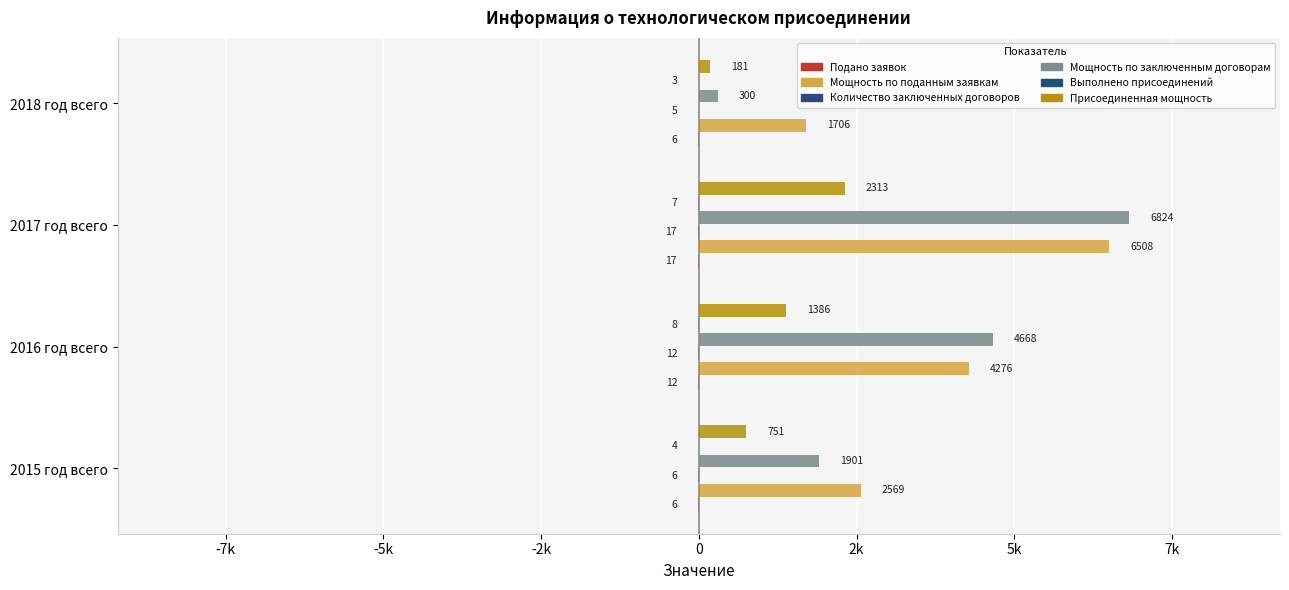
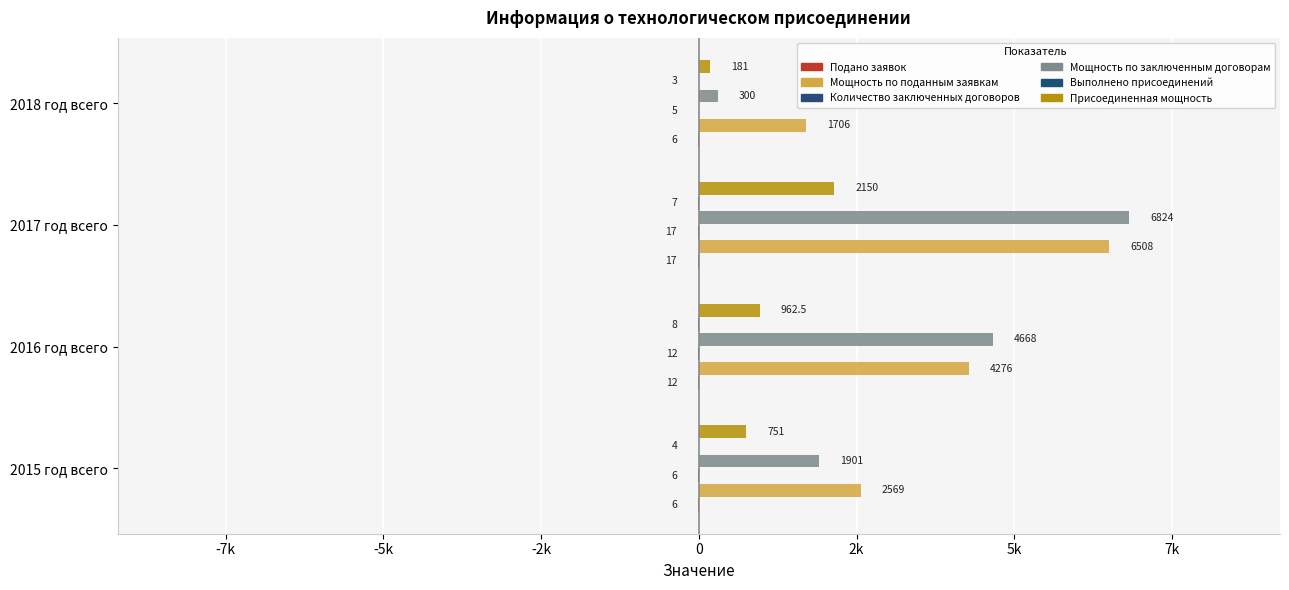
Присоединенная мощность, 2017 год всего: 2313 -> 2150
Присоединенная мощность, 2016 год всего: 1386 -> 962.5
